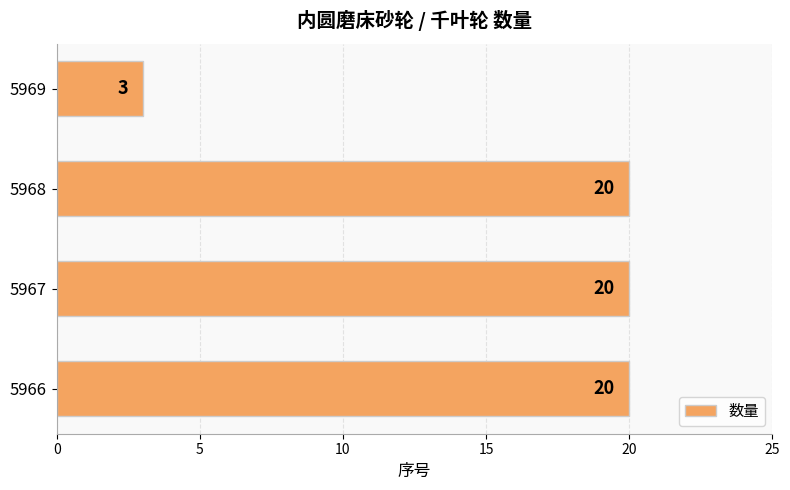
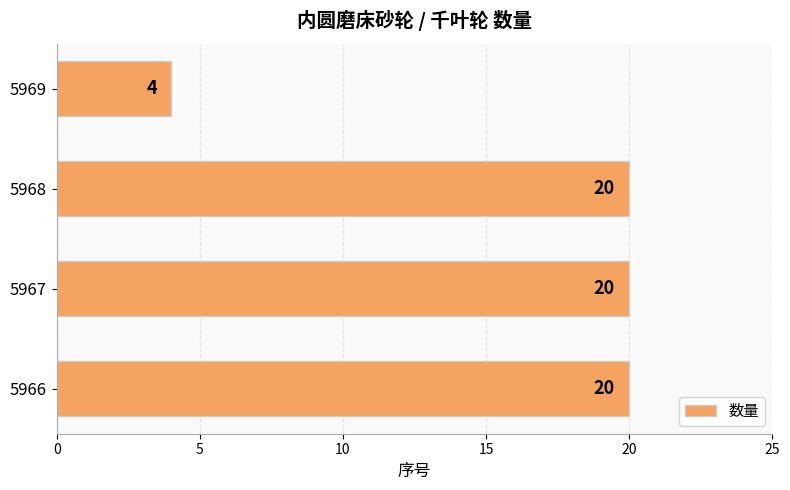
5969: 3 -> 4
